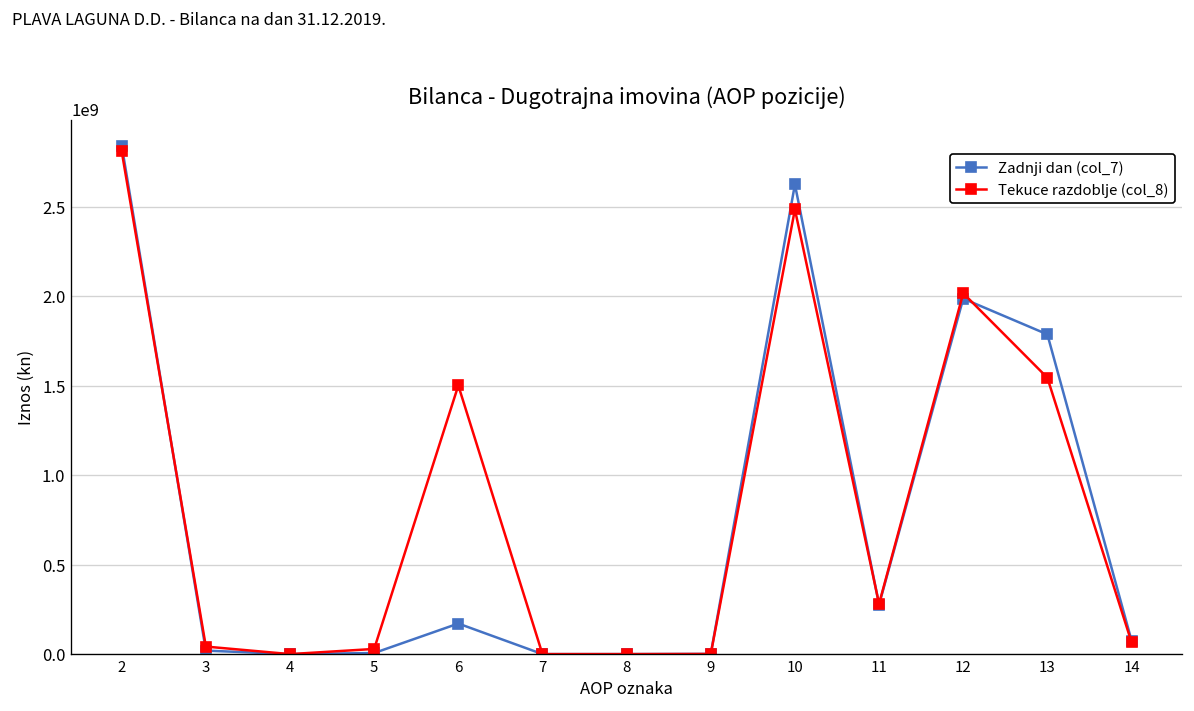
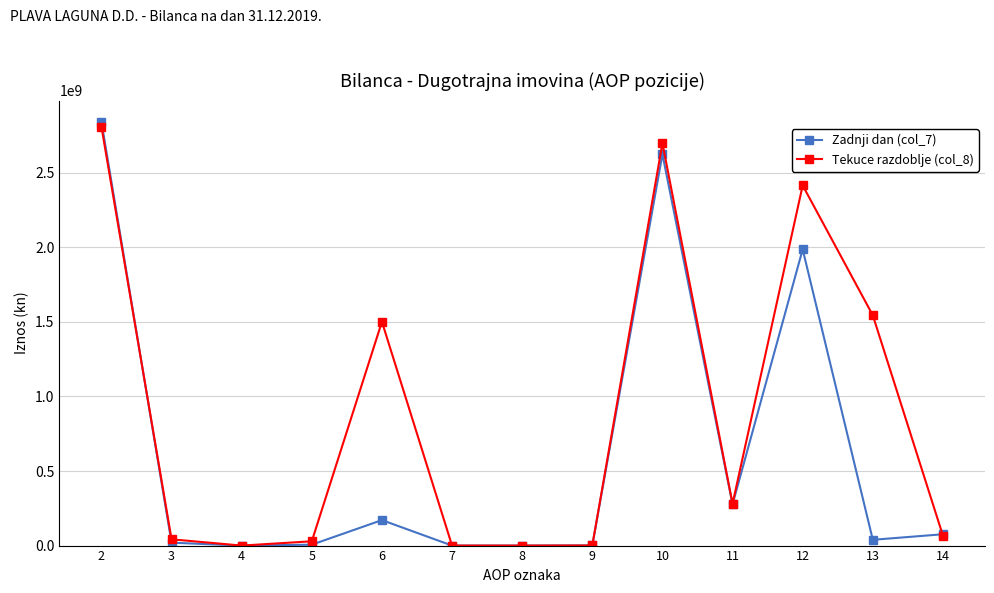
Tekuce razdoblje (col_8), 10: 2490000000 -> 2700000000
Tekuce razdoblje (col_8), 12: 2020000000 -> 2420000000
Zadnji dan (col_7), 13: 1790000000 -> 40000000
